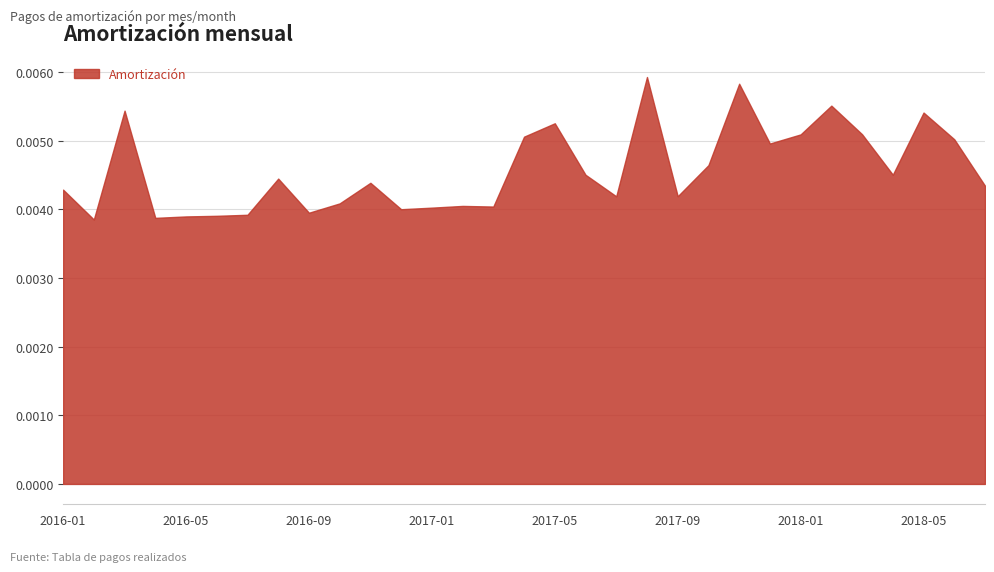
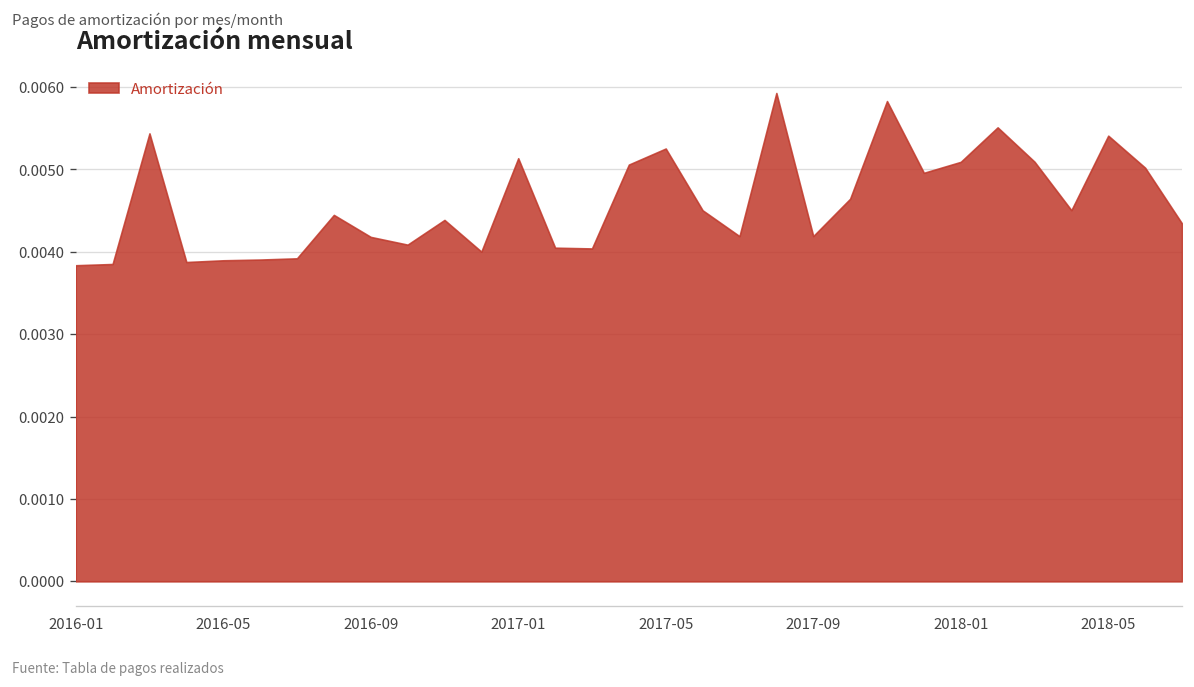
2016-01: 0.0043 -> 0.0038
2016-09: 0.0040 -> 0.0042
2017-01: 0.0040 -> 0.0051
